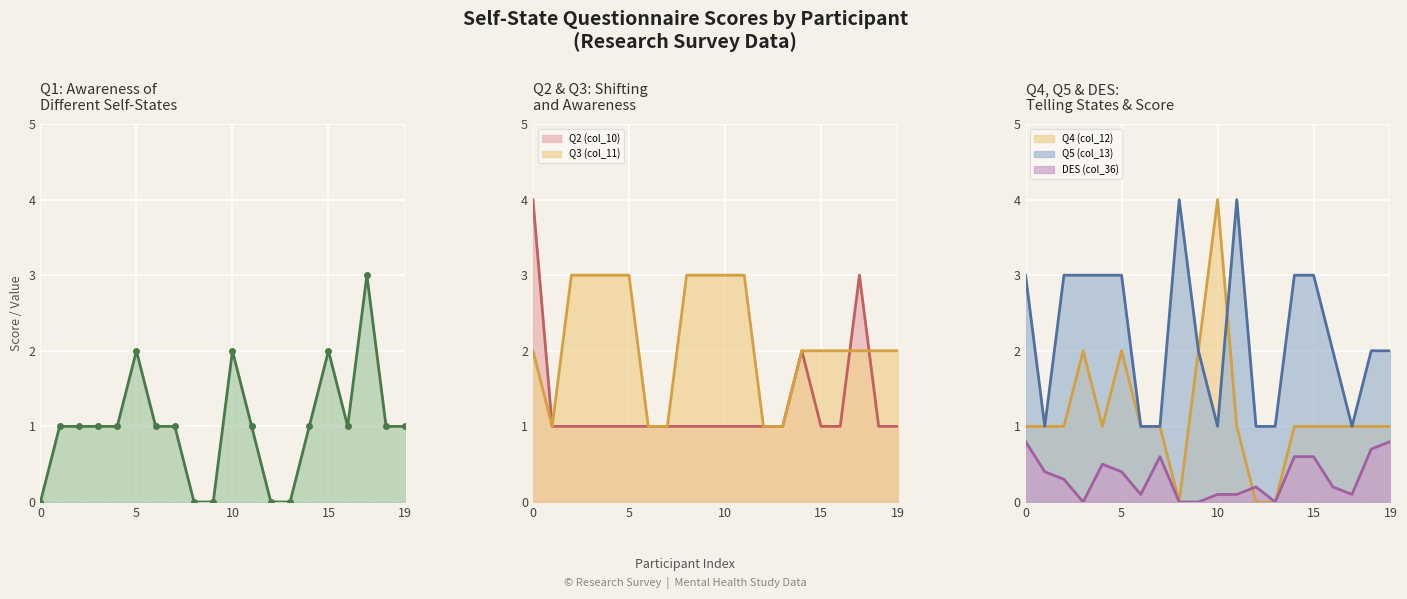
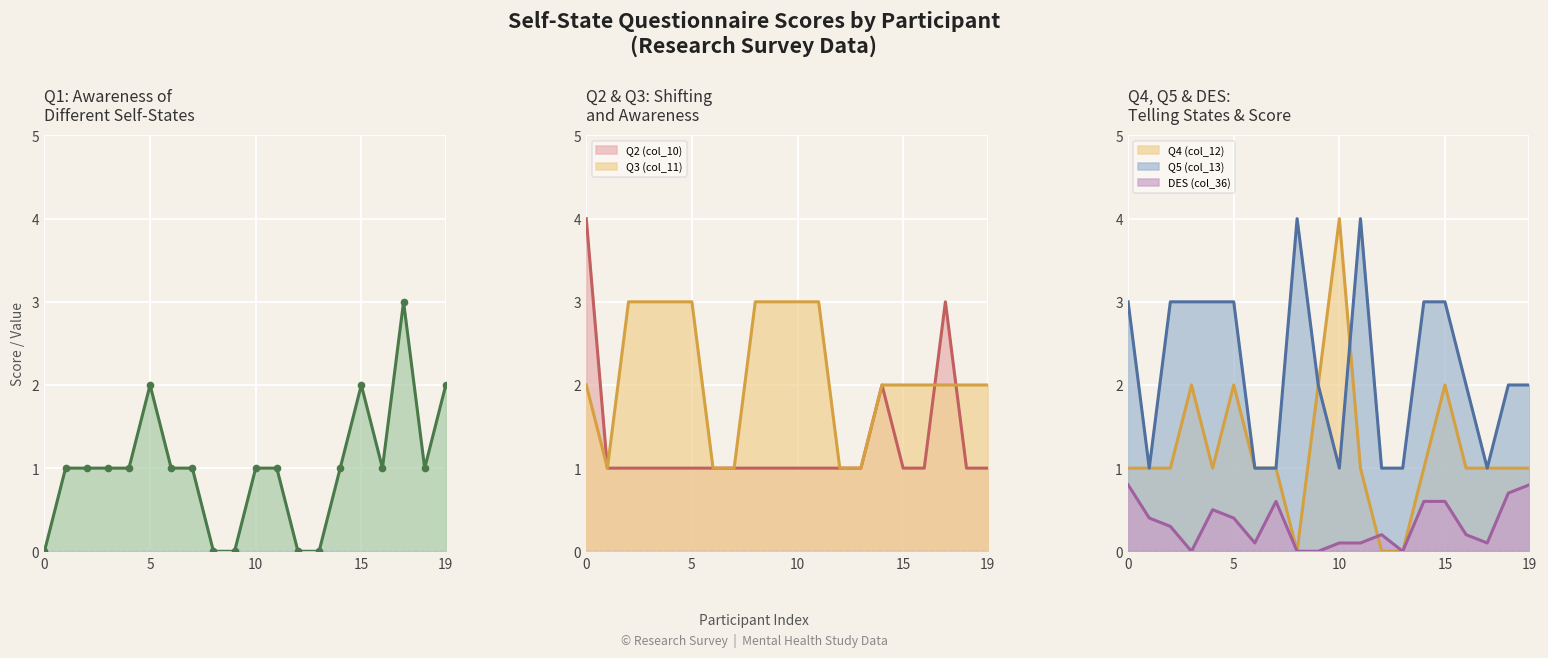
Q1: Awareness of Different Self-States, 10: 2 -> 1
Q1: Awareness of Different Self-States, 19: 1 -> 2
Q4, Q5 & DES: Telling States & Score, Q4 (col_12), 15: 1 -> 2
